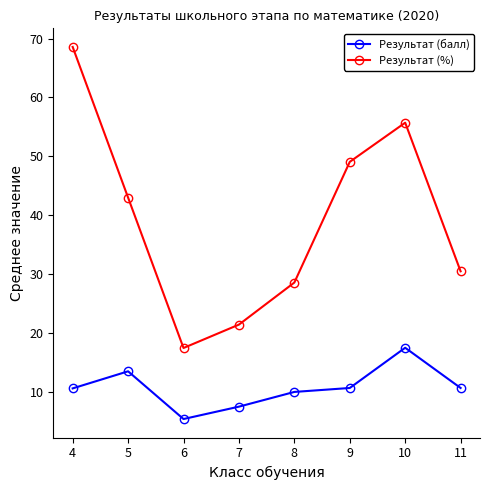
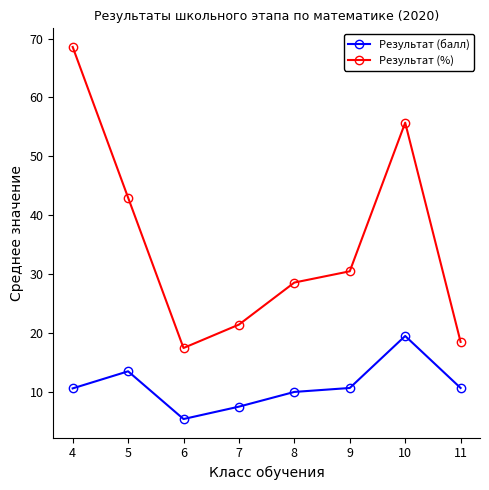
Результат (%), 9: 49 -> 30
Результат (балл), 10: 18 -> 20
Результат (%), 11: 30 -> 18
